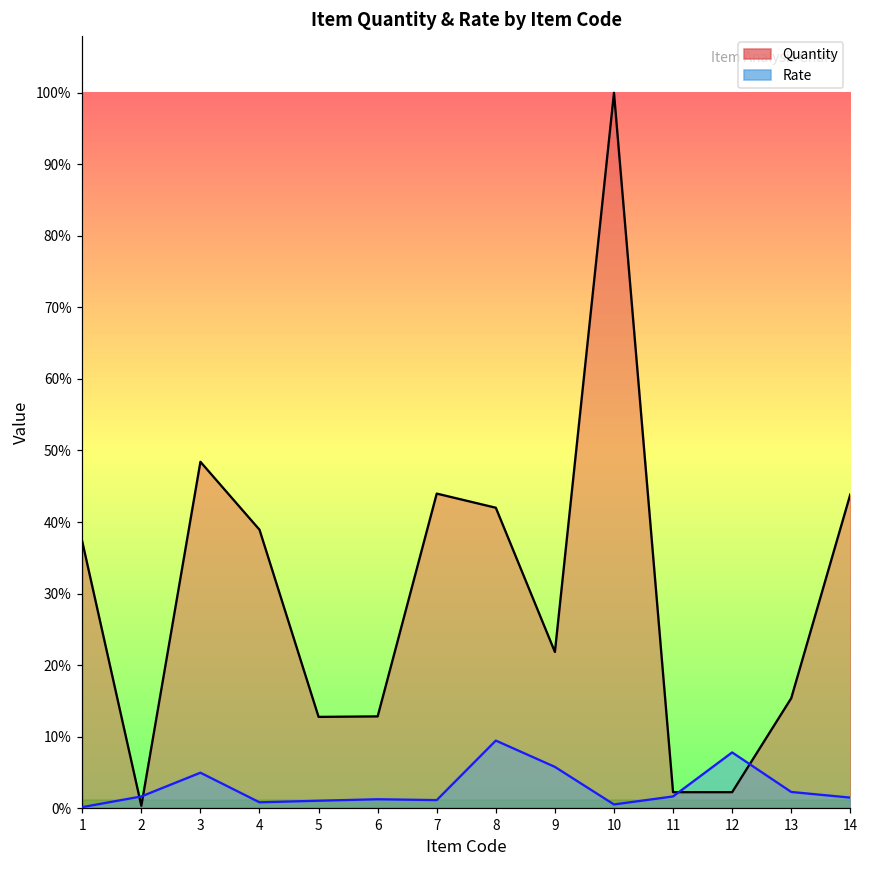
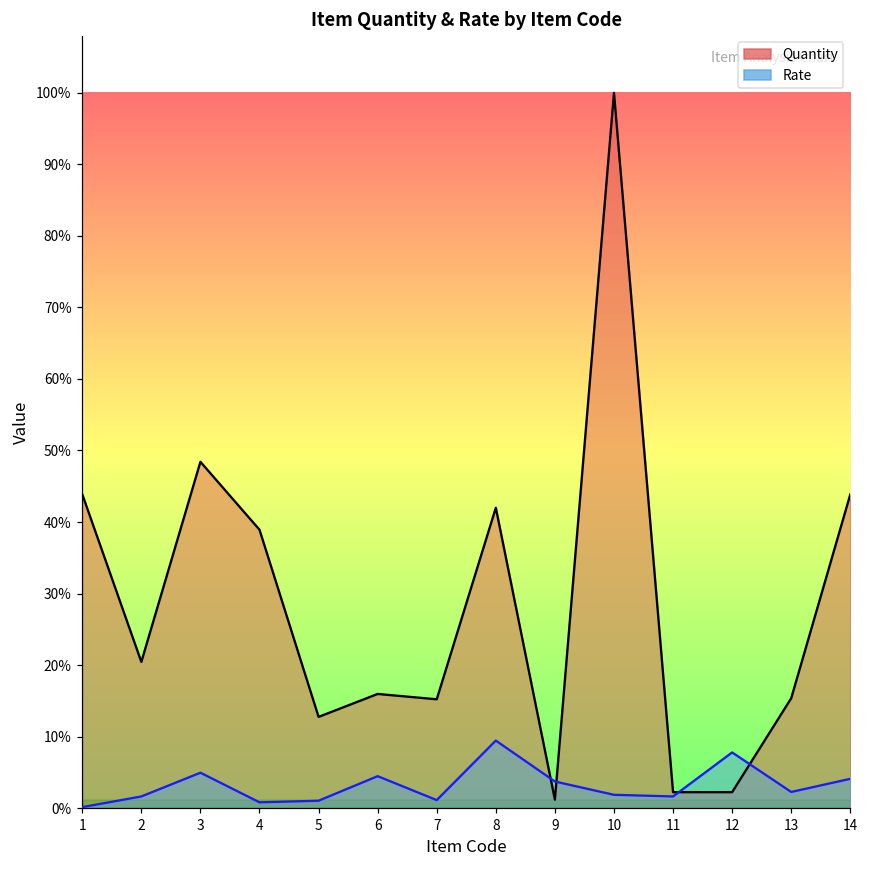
Quantity, 1: 37% -> 44%
Quantity, 2: 0% -> 20%
Quantity, 6: 13% -> 16%
Rate, 6: 1% -> 4%
Quantity, 7: 44% -> 15%
Quantity, 9: 22% -> 1%
Rate, 9: 6% -> 4%
Rate, 10: 1% -> 2%
Rate, 14: 1% -> 4%
